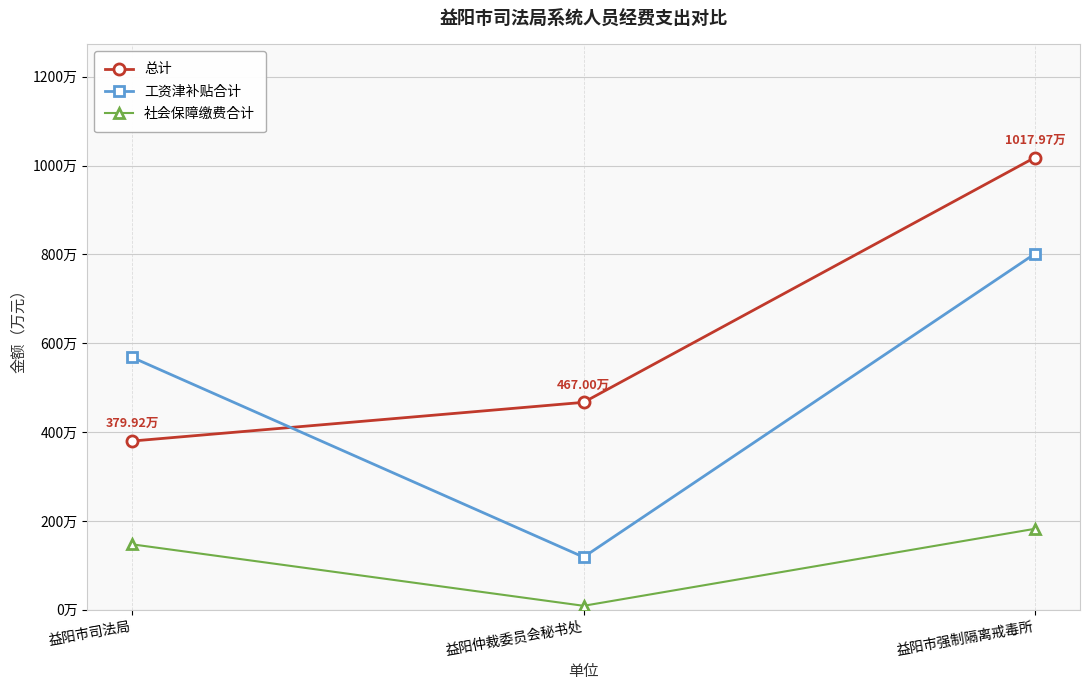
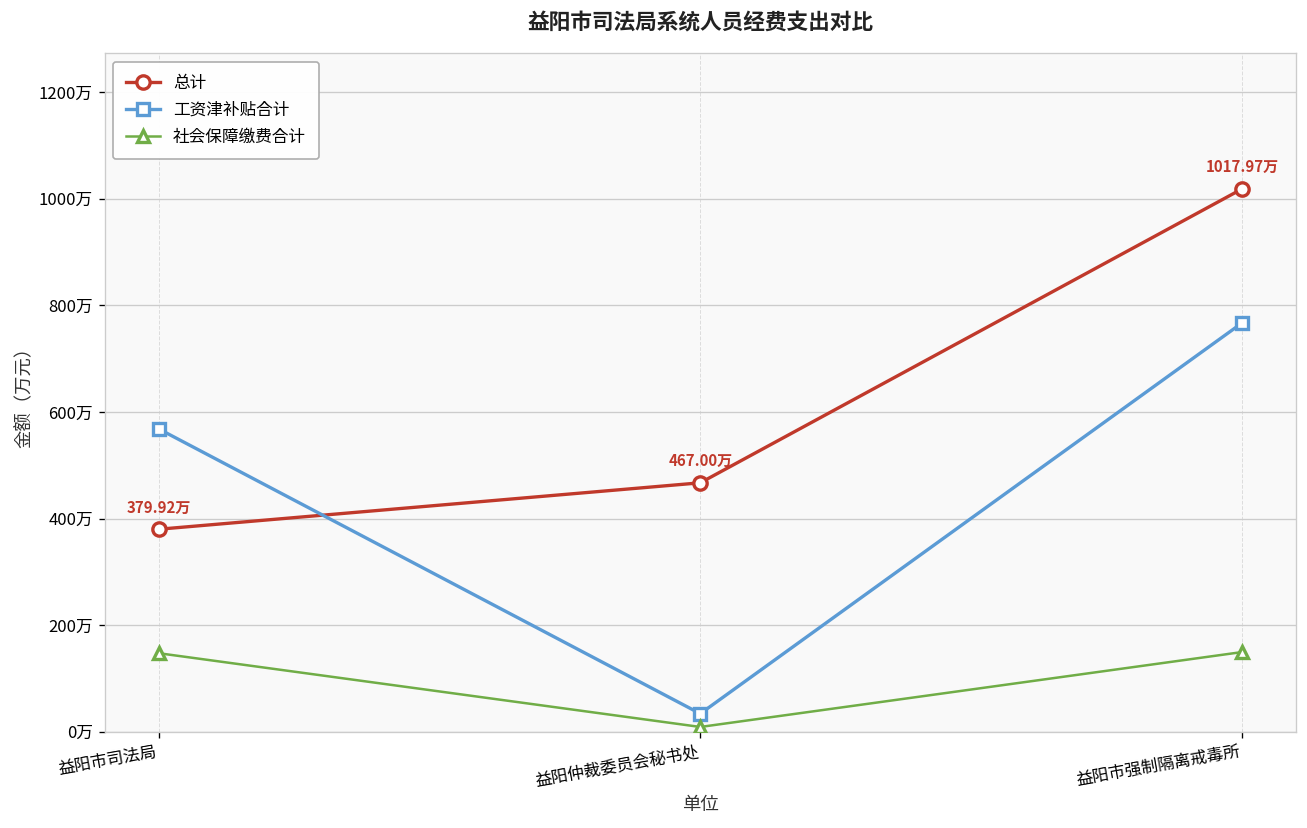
工资津补贴合计, 益阳仲裁委员会秘书处: 120万 -> 30万
工资津补贴合计, 益阳市强制隔离戒毒所: 800万 -> 770万
社会保障缴费合计, 益阳市强制隔离戒毒所: 180万 -> 150万
